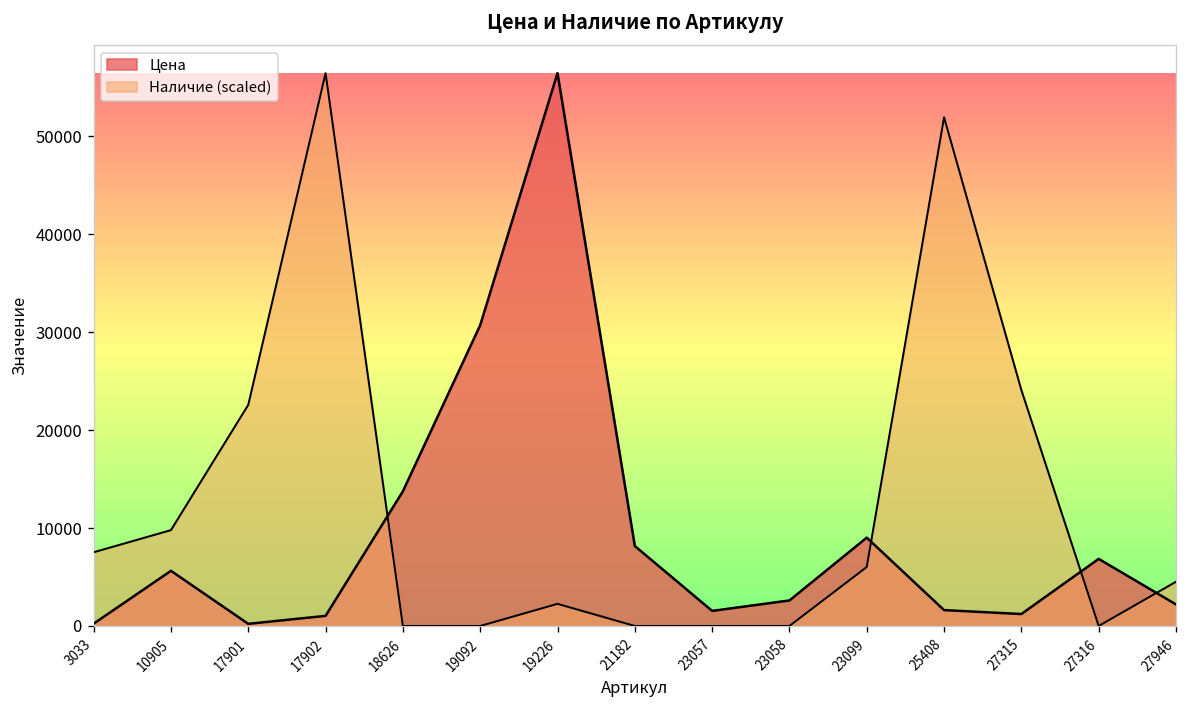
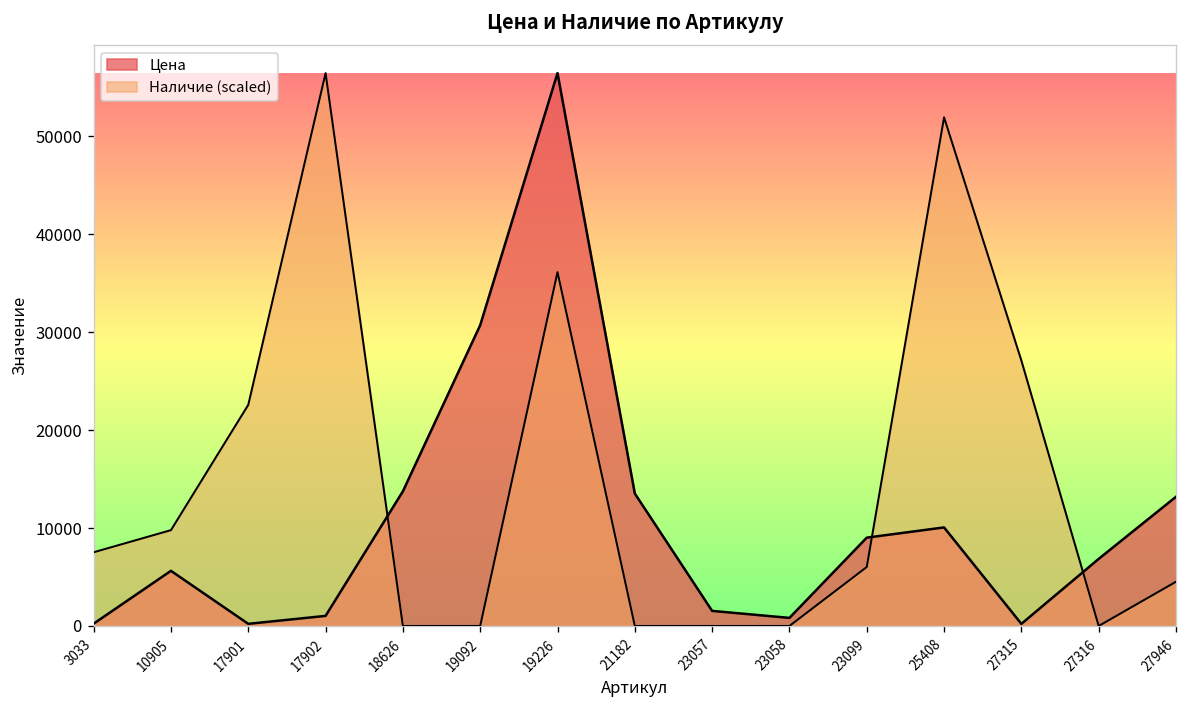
Наличие (scaled), 19226: 2000 -> 36000
Цена, 21182: 8000 -> 14000
Цена, 23058: 3000 -> 1000
Цена, 25408: 2000 -> 10000
Цена, 27315: 1000 -> 0
Наличие (scaled), 27315: 24000 -> 27000
Цена, 27946: 2000 -> 13000
